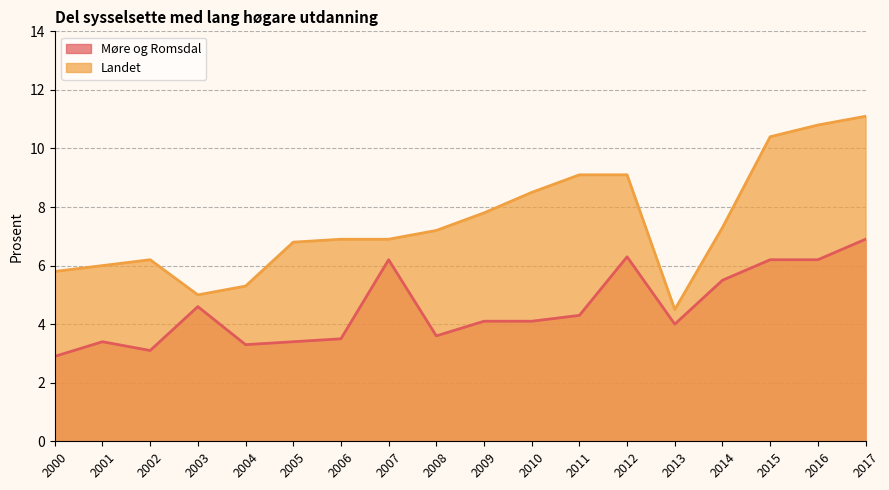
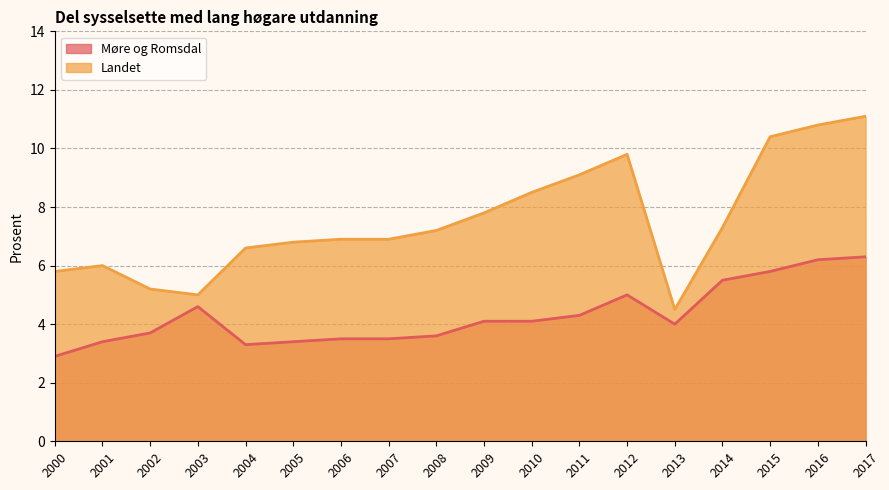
Møre og Romsdal, 2002: 3.1 -> 3.7
Landet, 2002: 6.2 -> 5.2
Landet, 2004: 5.3 -> 6.6
Møre og Romsdal, 2007: 6.2 -> 3.5
Møre og Romsdal, 2012: 6.3 -> 5.0
Landet, 2012: 9.1 -> 9.8
Møre og Romsdal, 2015: 6.2 -> 5.8
Møre og Romsdal, 2017: 6.9 -> 6.3
